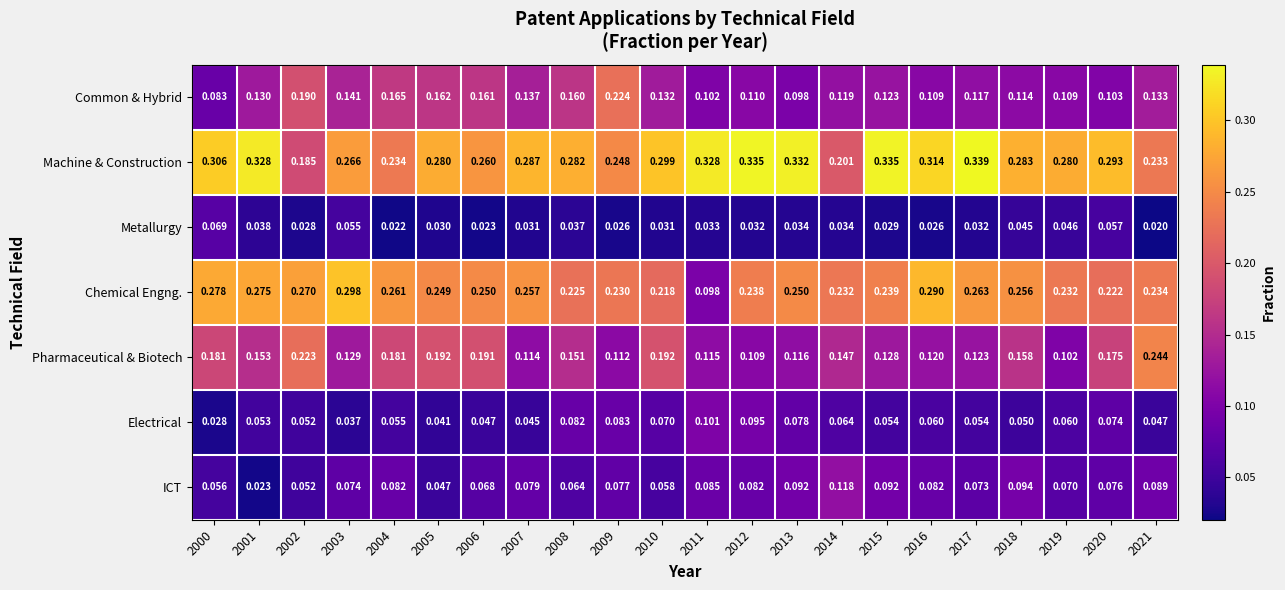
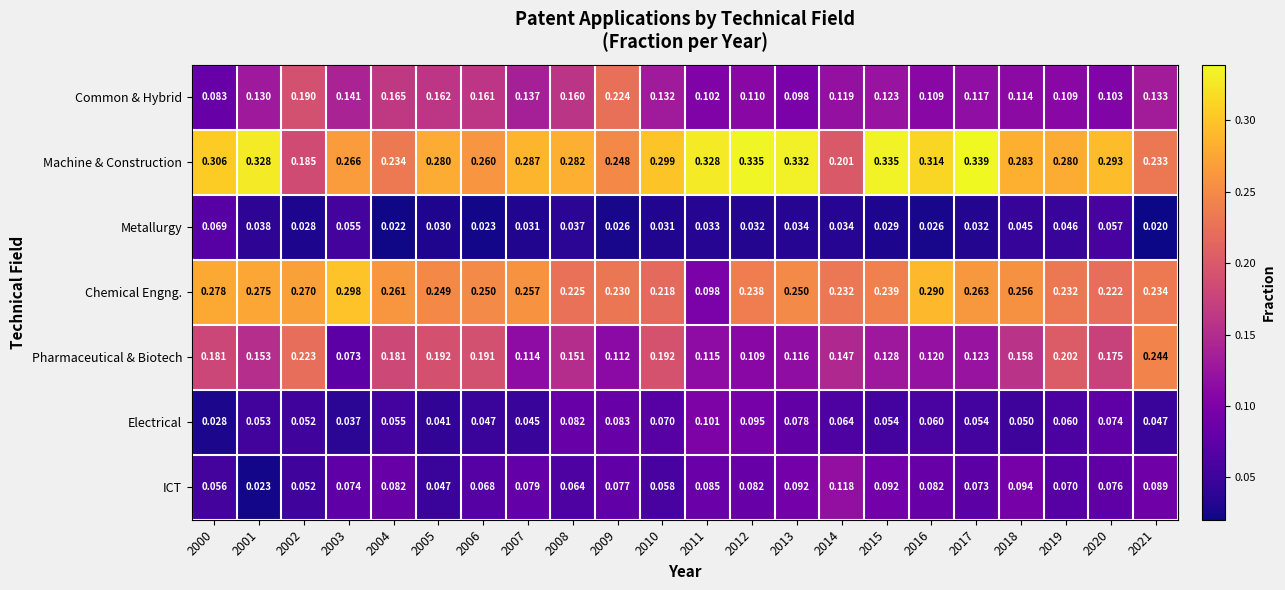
Pharmaceutical & Biotech, 2003: 0.129 -> 0.073
Pharmaceutical & Biotech, 2019: 0.102 -> 0.202
